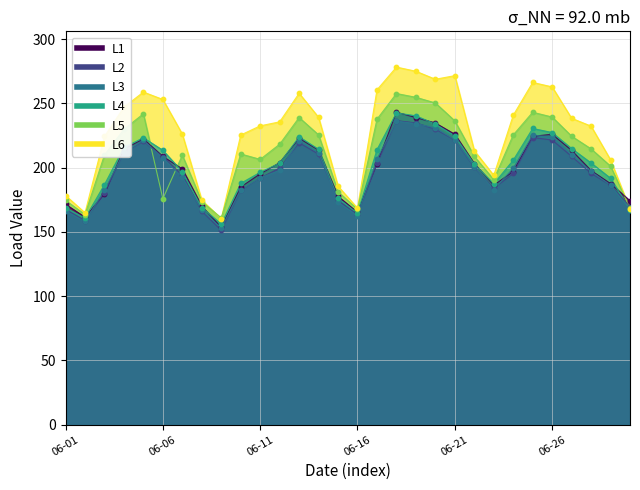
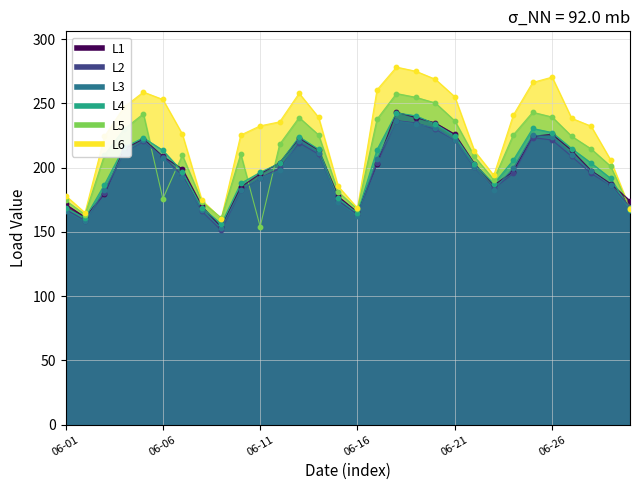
L5, 06-11: 206 -> 154
L6, 06-21: 272 -> 255
L6, 06-26: 263 -> 270
